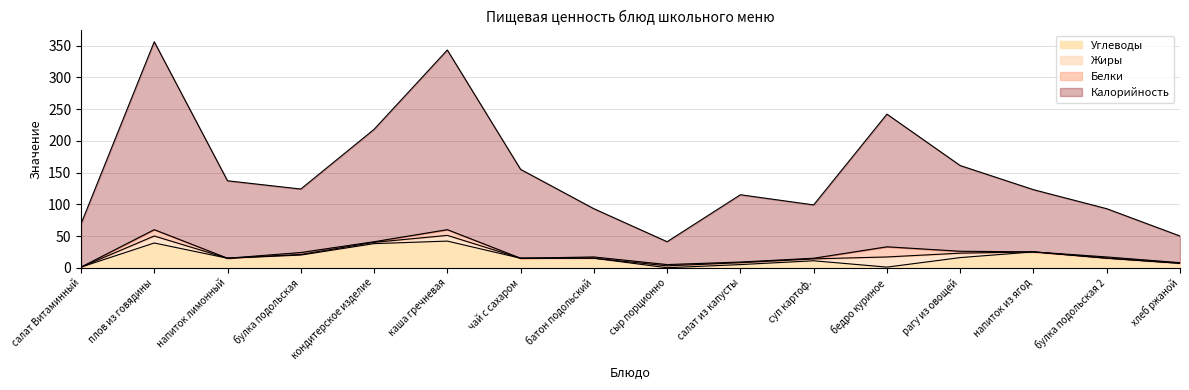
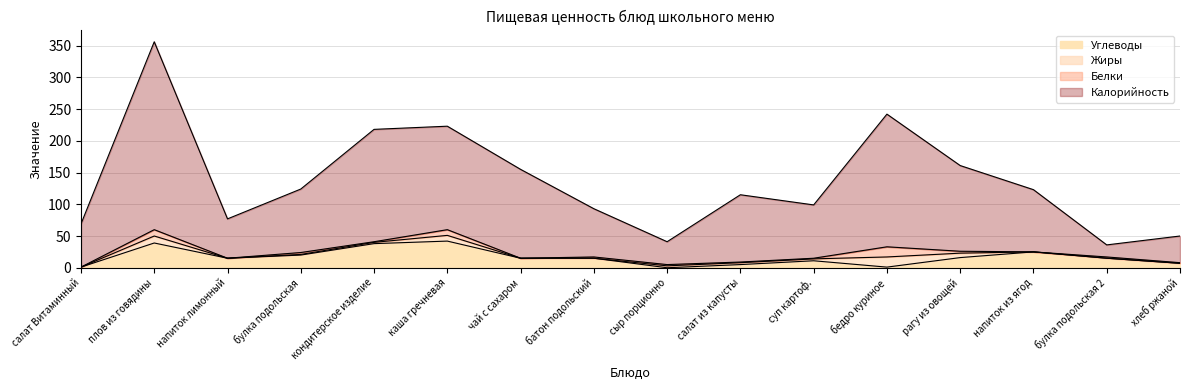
Калорийность, напиток лимонный: 120 -> 60
Калорийность, каша гречневая: 280 -> 160
Калорийность, булка подольская 2: 80 -> 20
